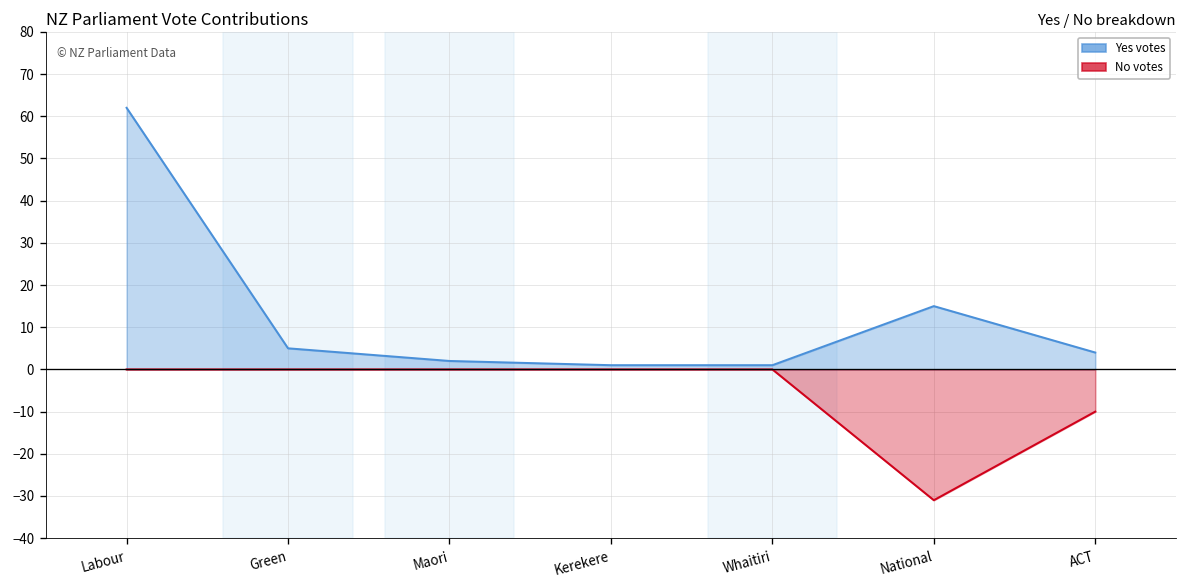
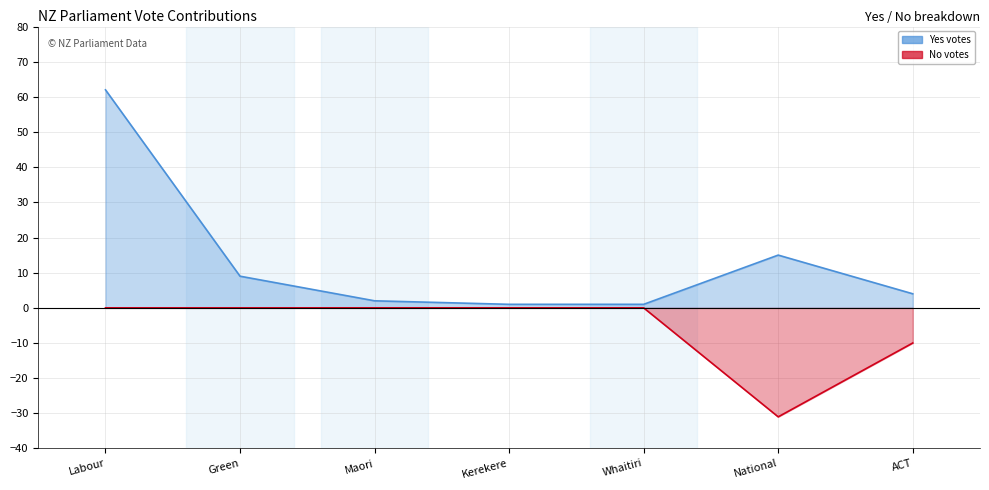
Yes votes, Green: 5 -> 9
